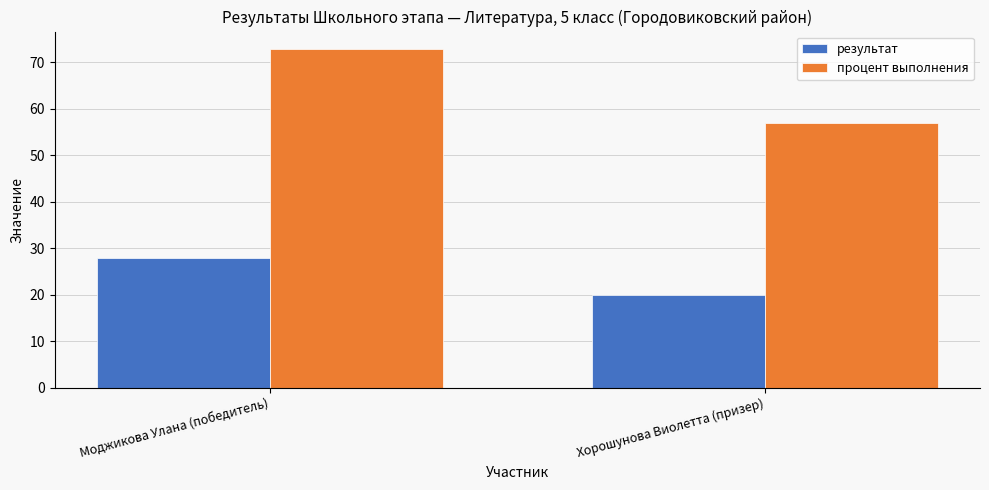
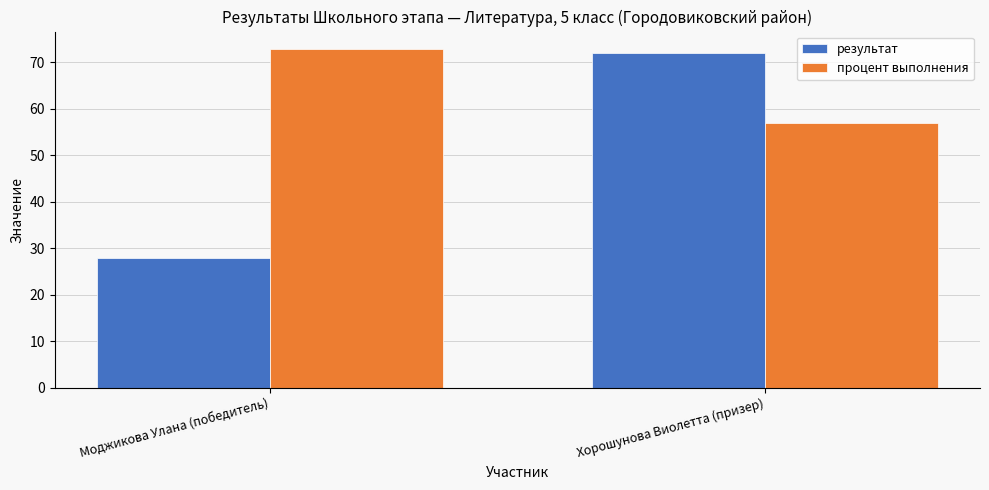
результат, Хорошунова Виолетта (призер): 20 -> 72
